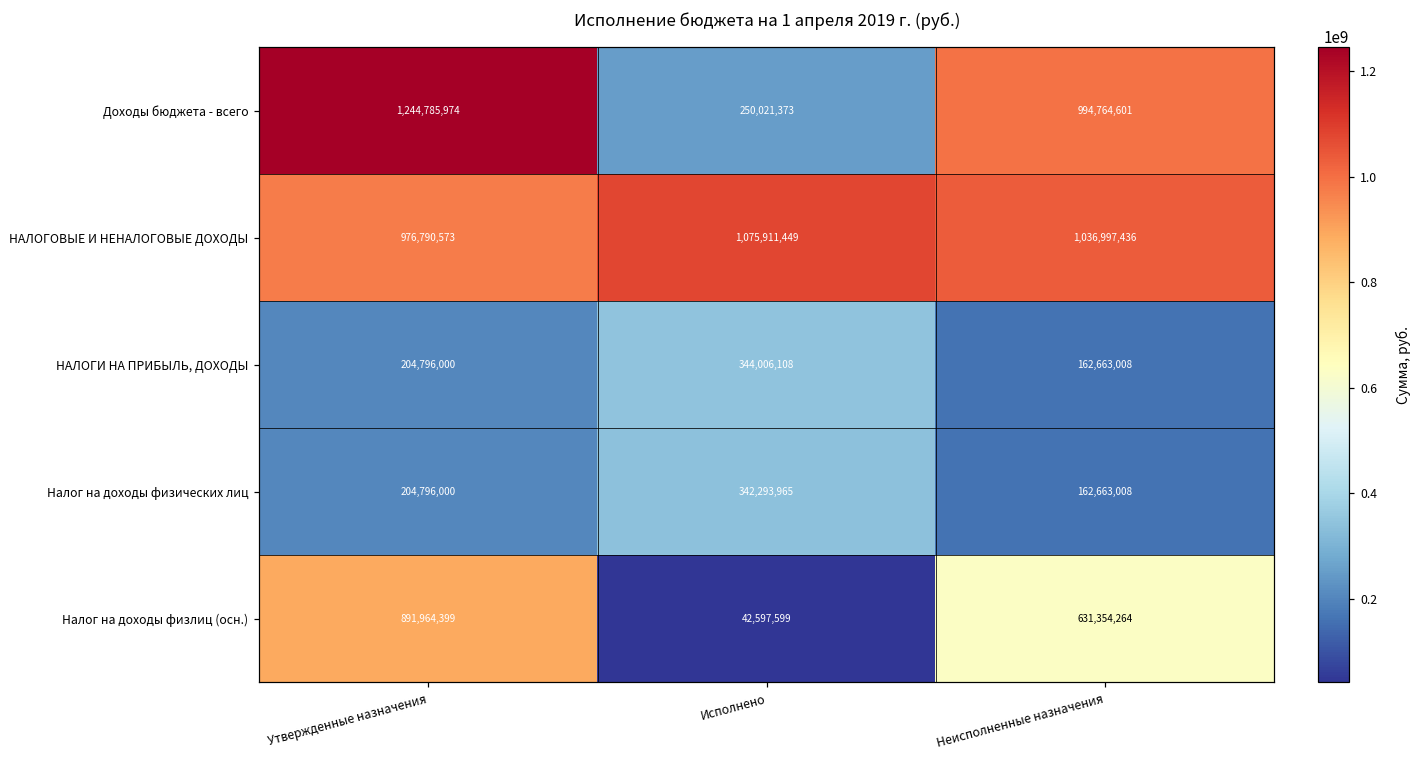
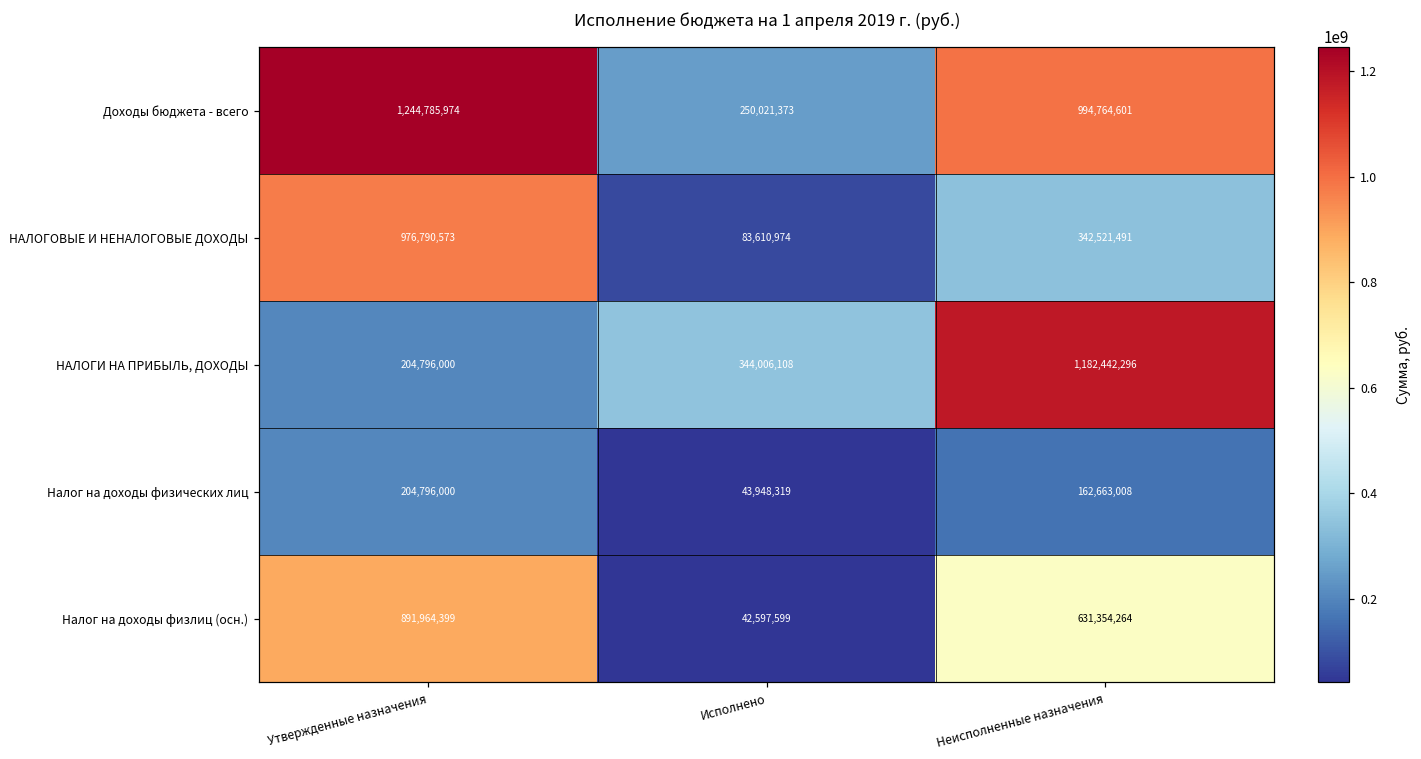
НАЛОГОВЫЕ И НЕНАЛОГОВЫЕ ДОХОДЫ, Исполнено: 1,075,911,449 -> 83,610,974
НАЛОГОВЫЕ И НЕНАЛОГОВЫЕ ДОХОДЫ, Неисполненные назначения: 1,036,997,436 -> 342,521,491
НАЛОГИ НА ПРИБЫЛЬ, ДОХОДЫ, Неисполненные назначения: 162,663,008 -> 1,182,442,296
Налог на доходы физических лиц, Исполнено: 342,293,965 -> 43,948,319
